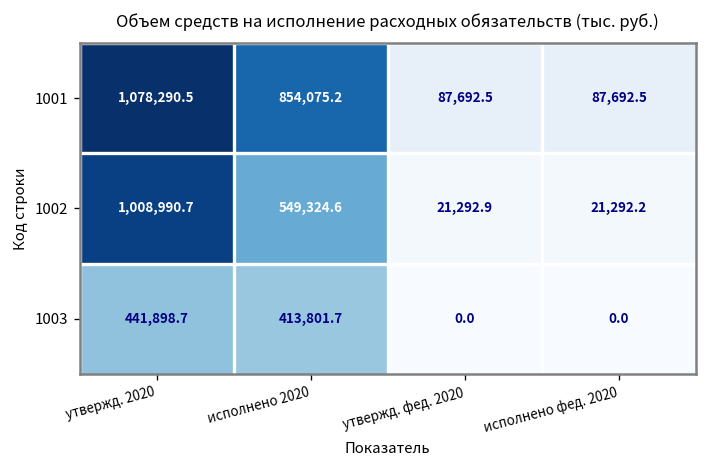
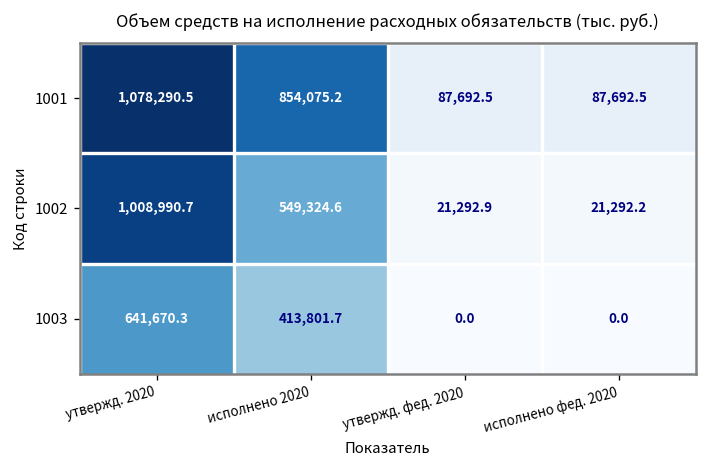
1003, утвержд. 2020: 441,898.7 -> 641,670.3
